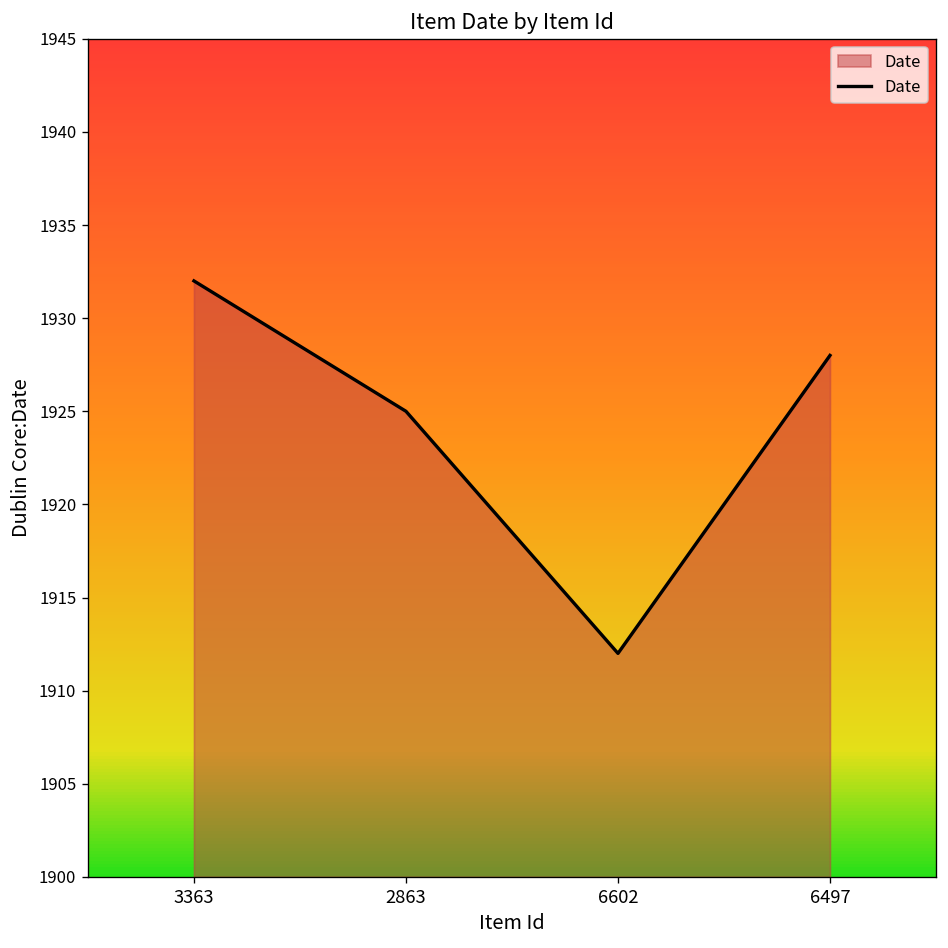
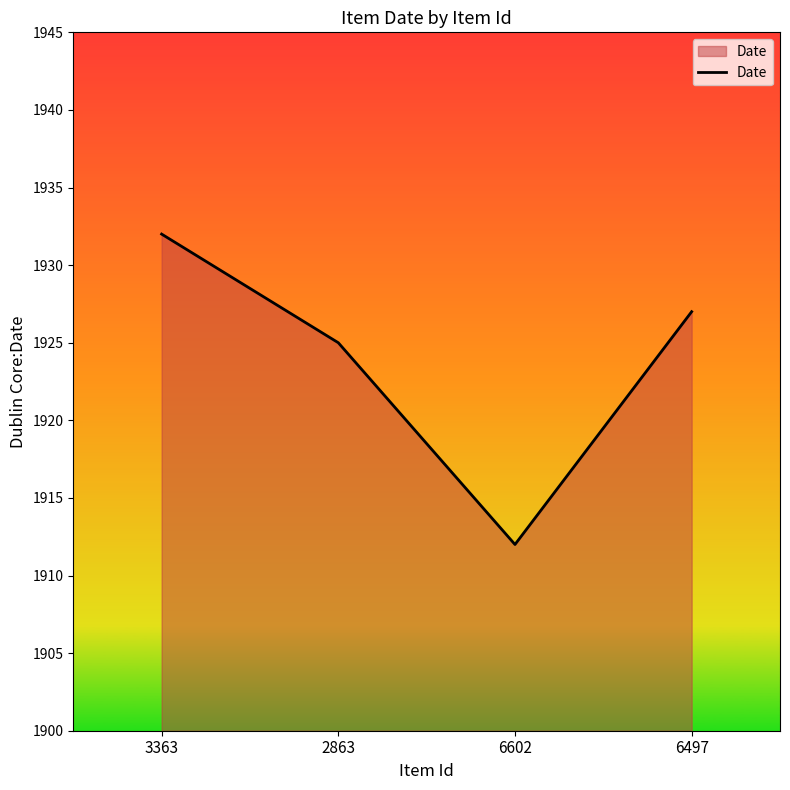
6497: 1928 -> 1927
